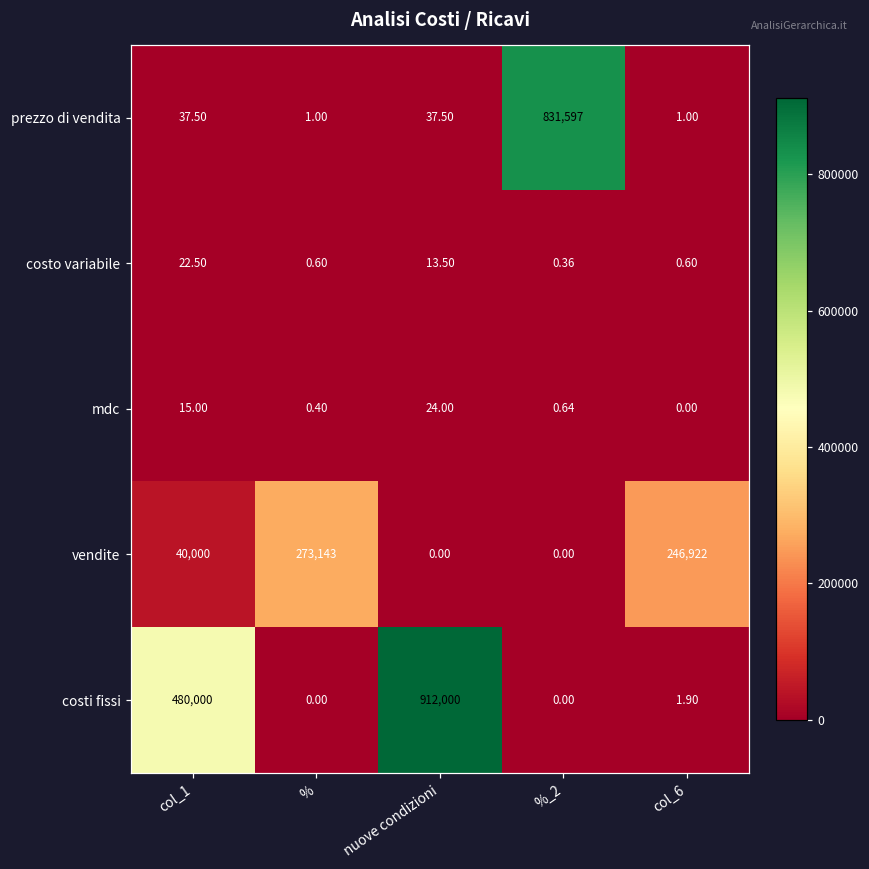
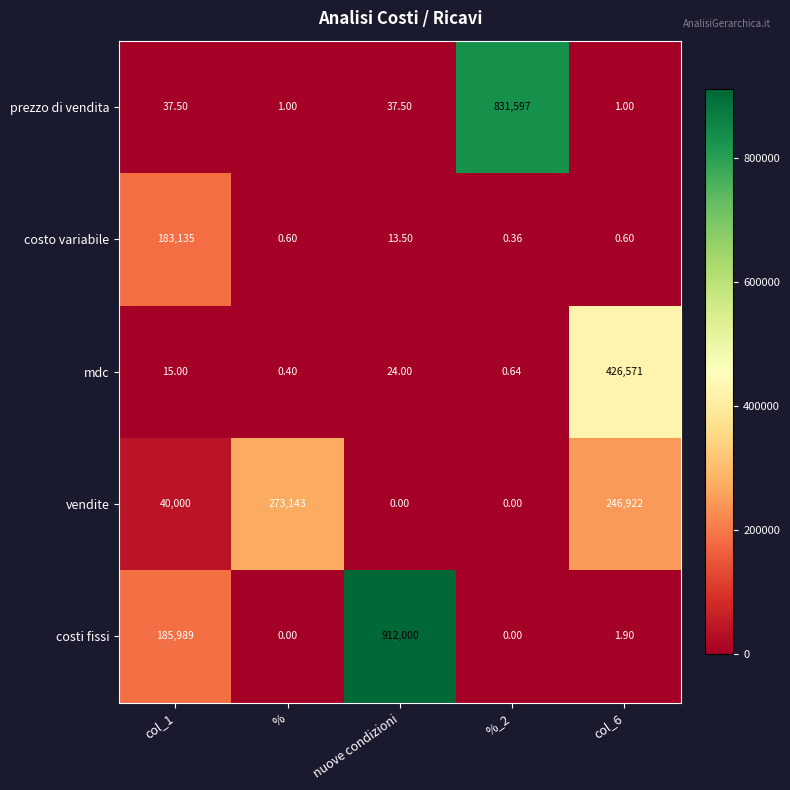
costo variabile, col_1: 22.50 -> 183,135
mdc, col_6: 0.00 -> 426,571
costi fissi, col_1: 480,000 -> 185,989
